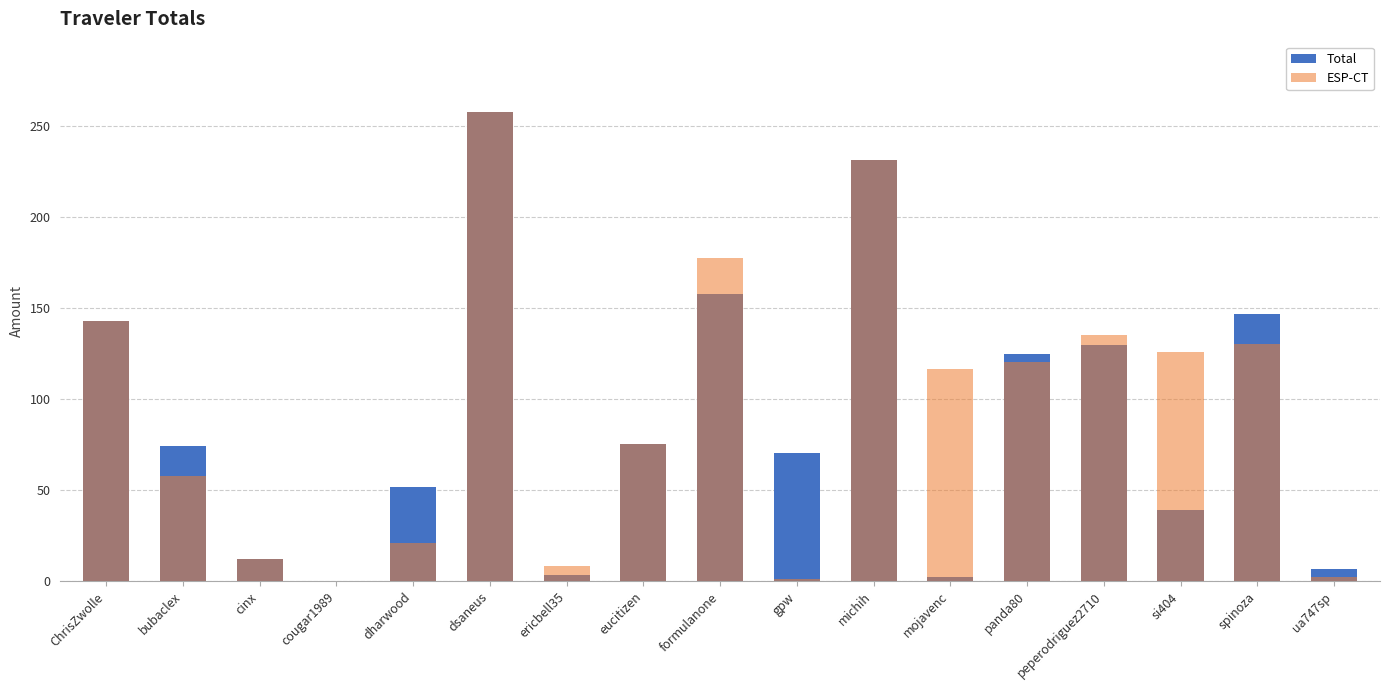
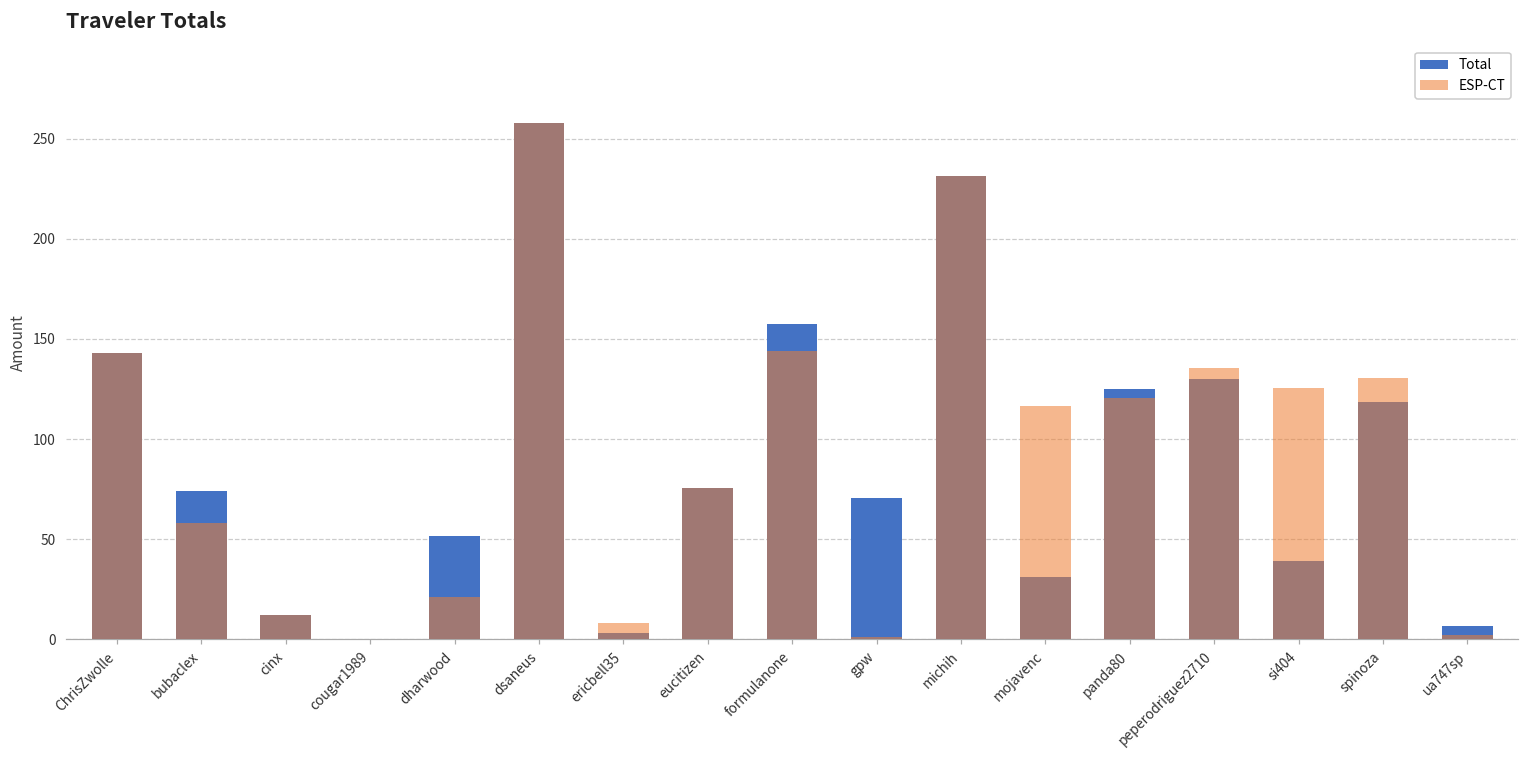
ESP-CT, formulanone: 177 -> 144
Total, mojavenc: 2 -> 31
Total, spinoza: 147 -> 118
